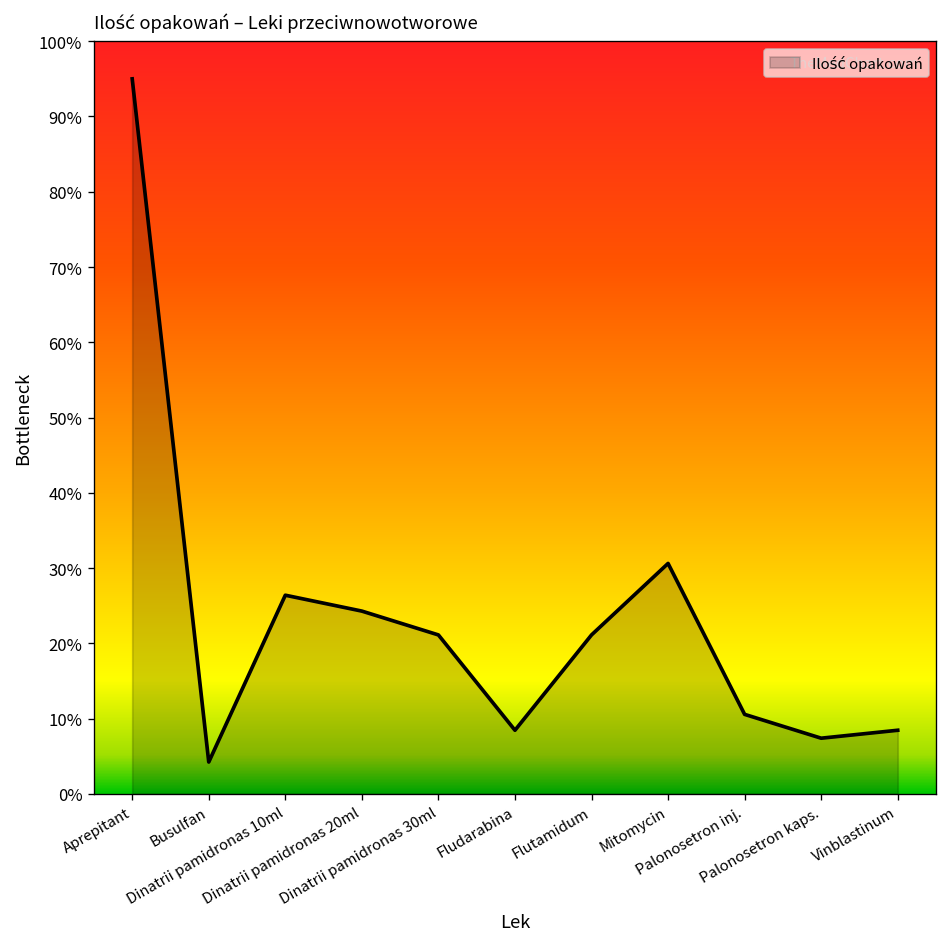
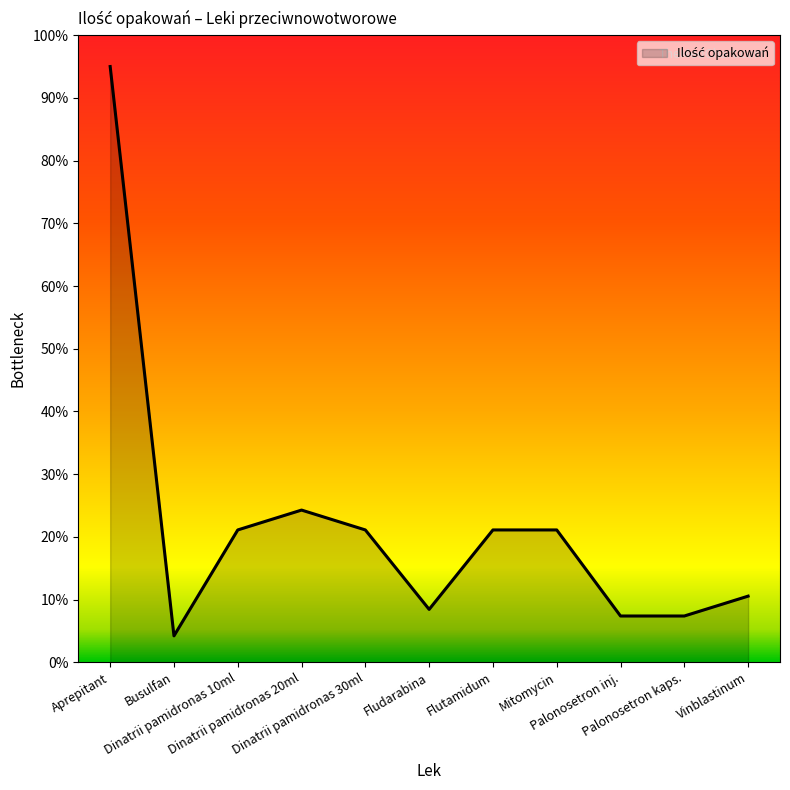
Dinatrii pamidronas 10ml: 26% -> 21%
Mitomycin: 31% -> 21%
Palonosetron inj.: 11% -> 7%
Vinblastinum: 8% -> 11%
